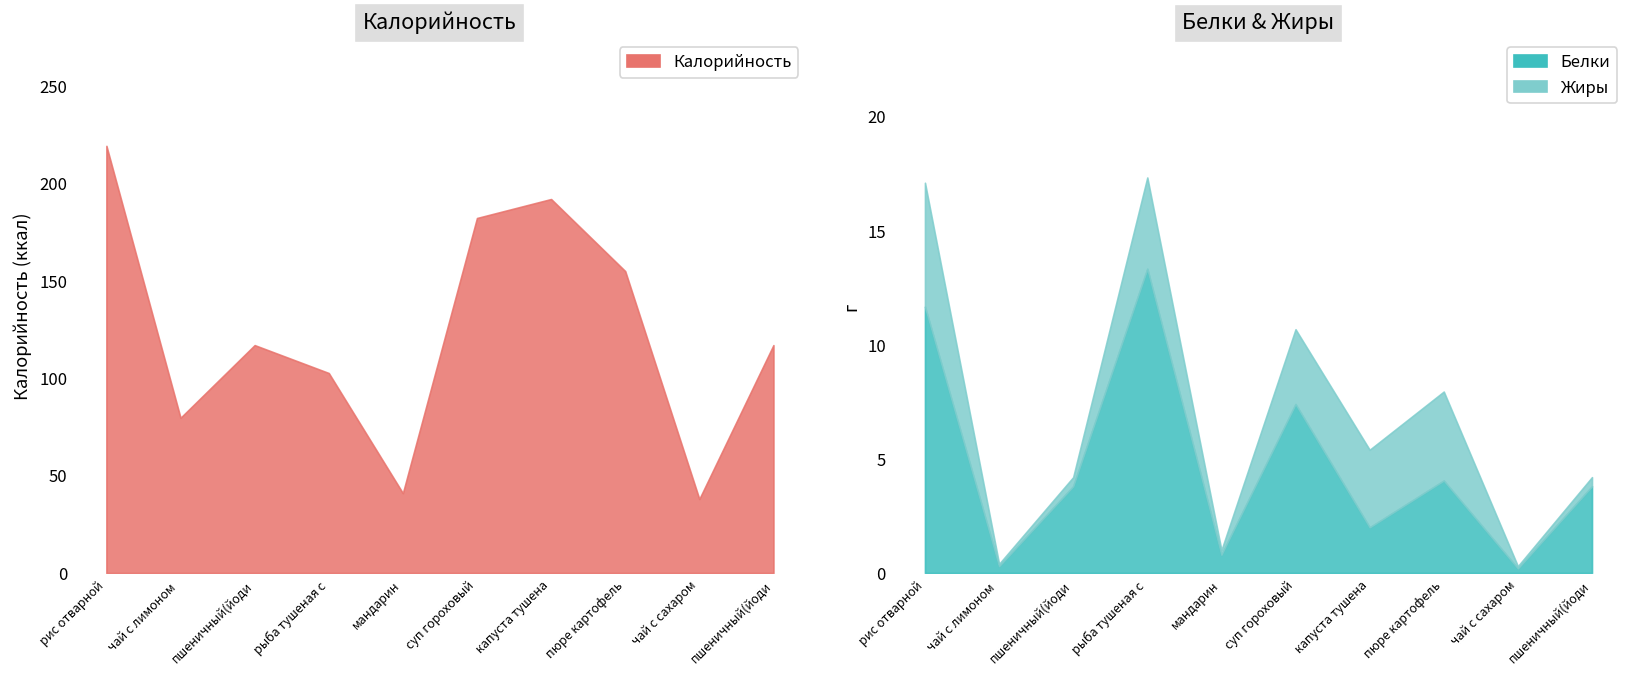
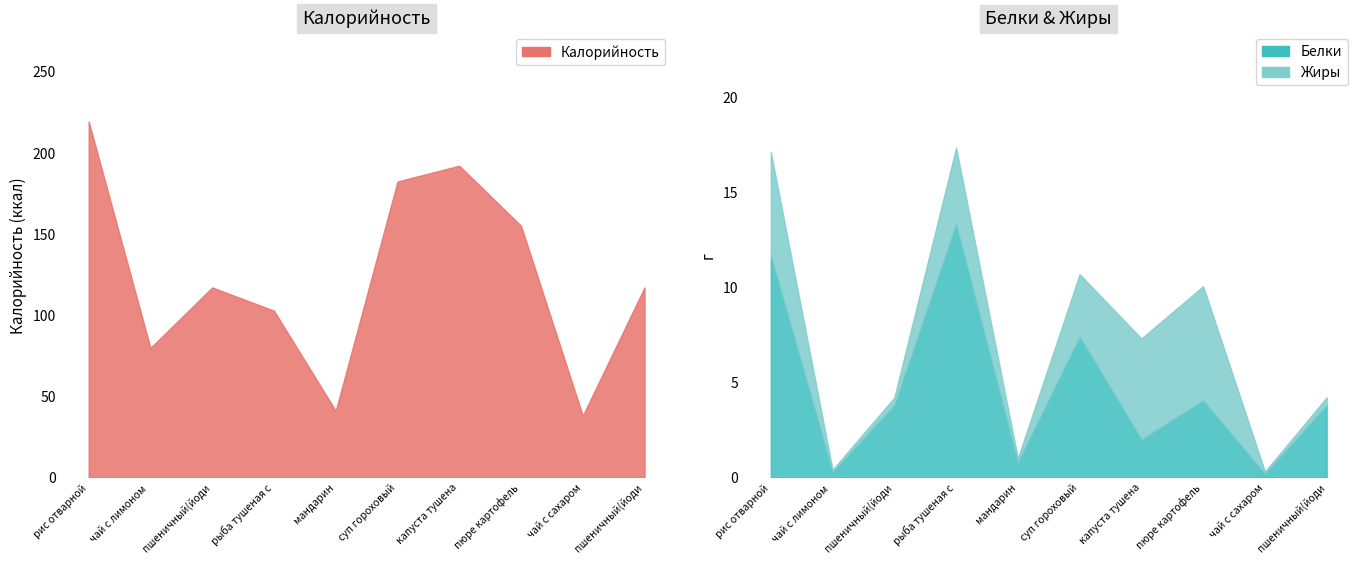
Белки & Жиры, Жиры, капуста тушена: 3.4 -> 5.3
Белки & Жиры, Жиры, пюре картофель: 3.9 -> 6.0
